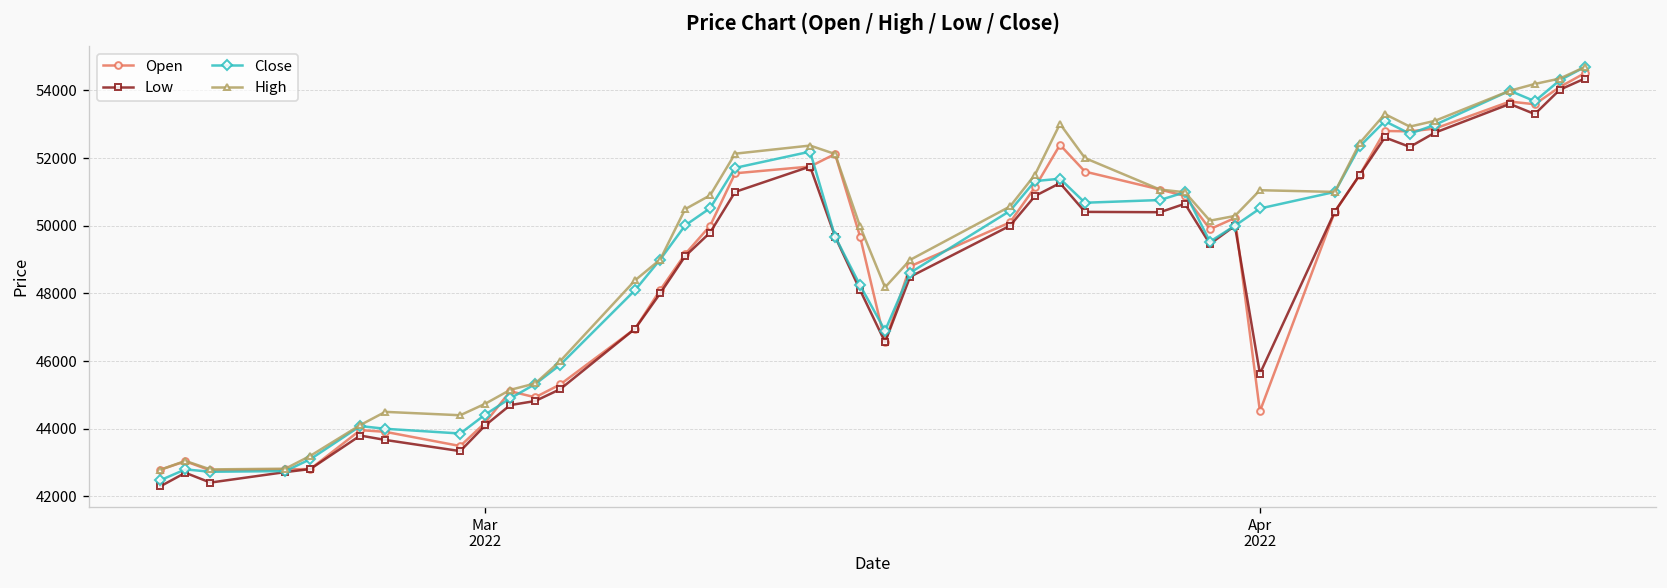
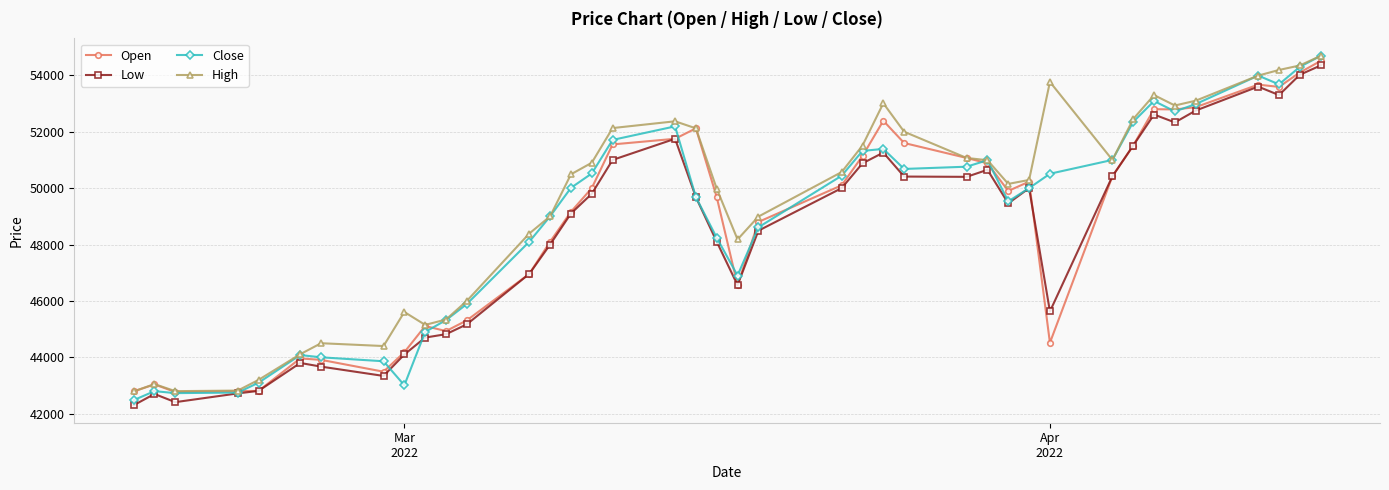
Close, Mar 2022: 44400 -> 43000
High, Mar 2022: 44700 -> 45600
High, Apr 2022: 51100 -> 53800
